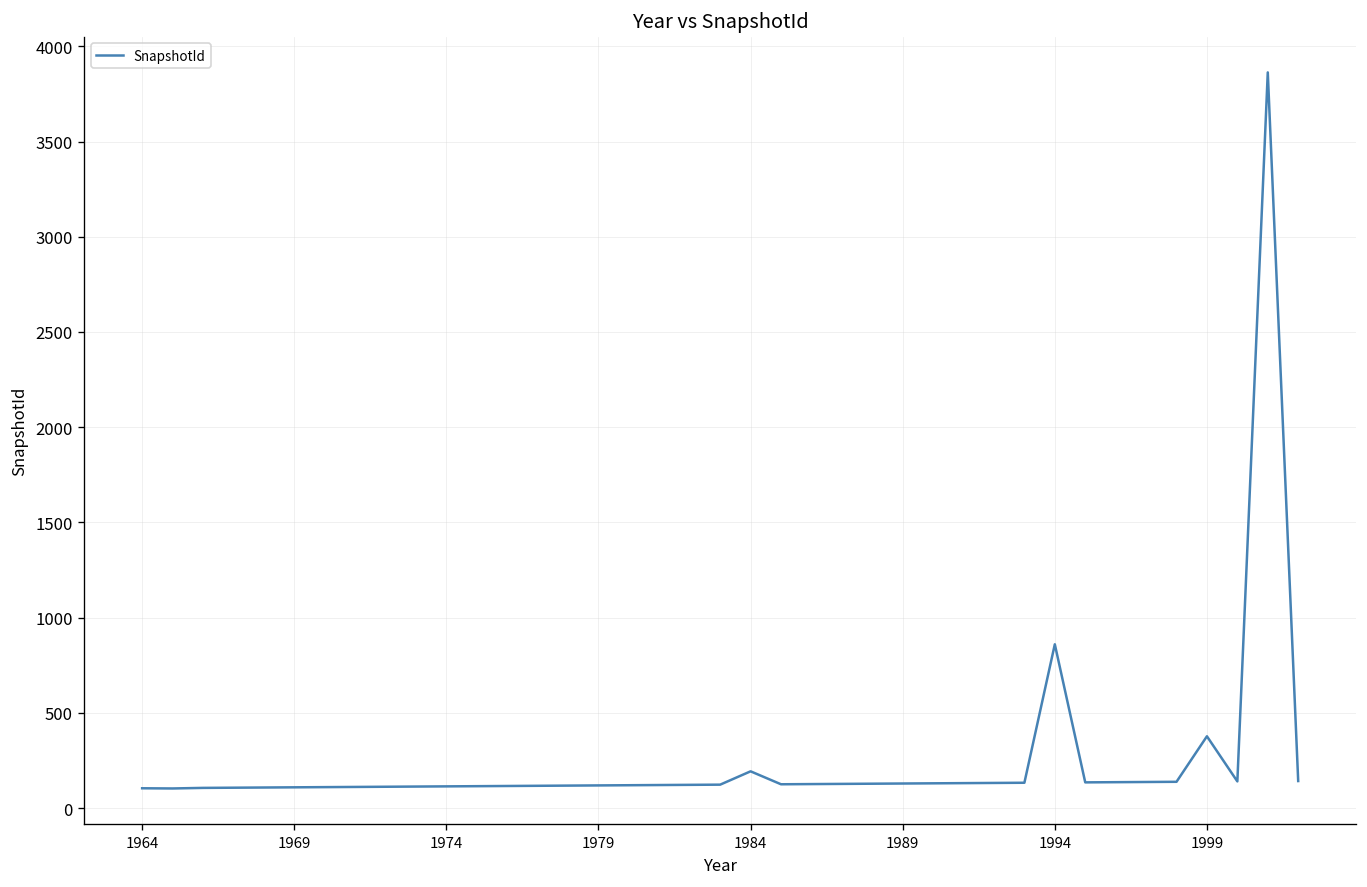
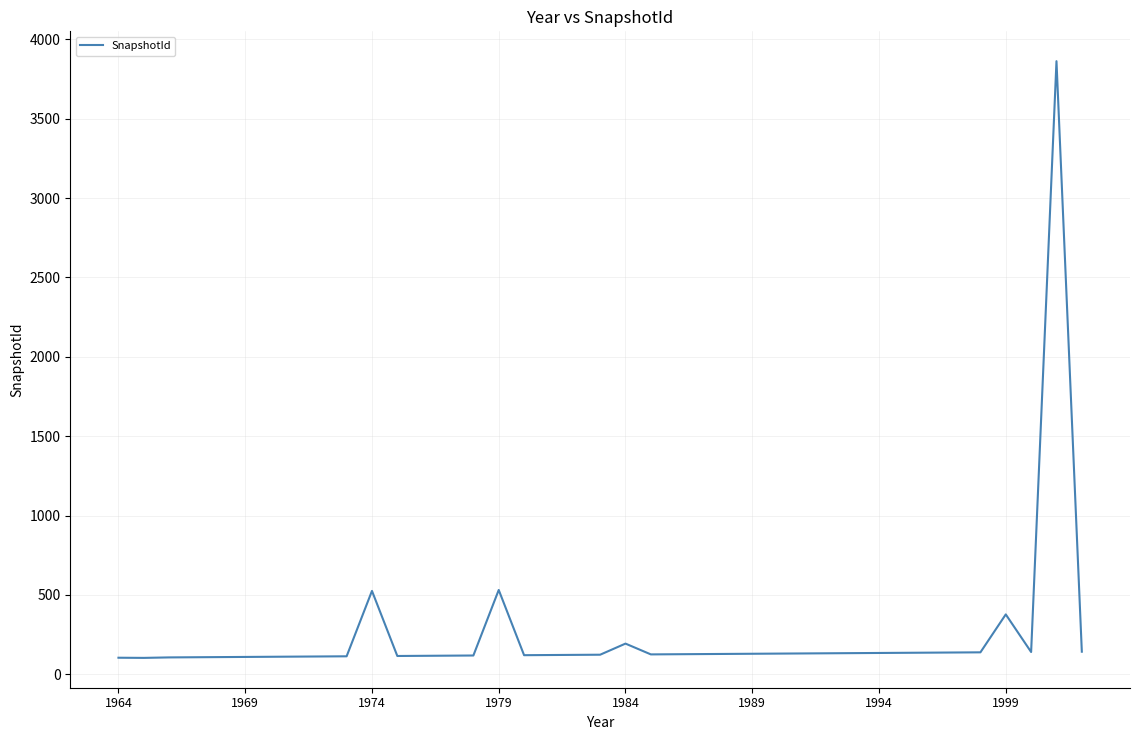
1974: 110 -> 530
1979: 120 -> 530
1994: 860 -> 130
